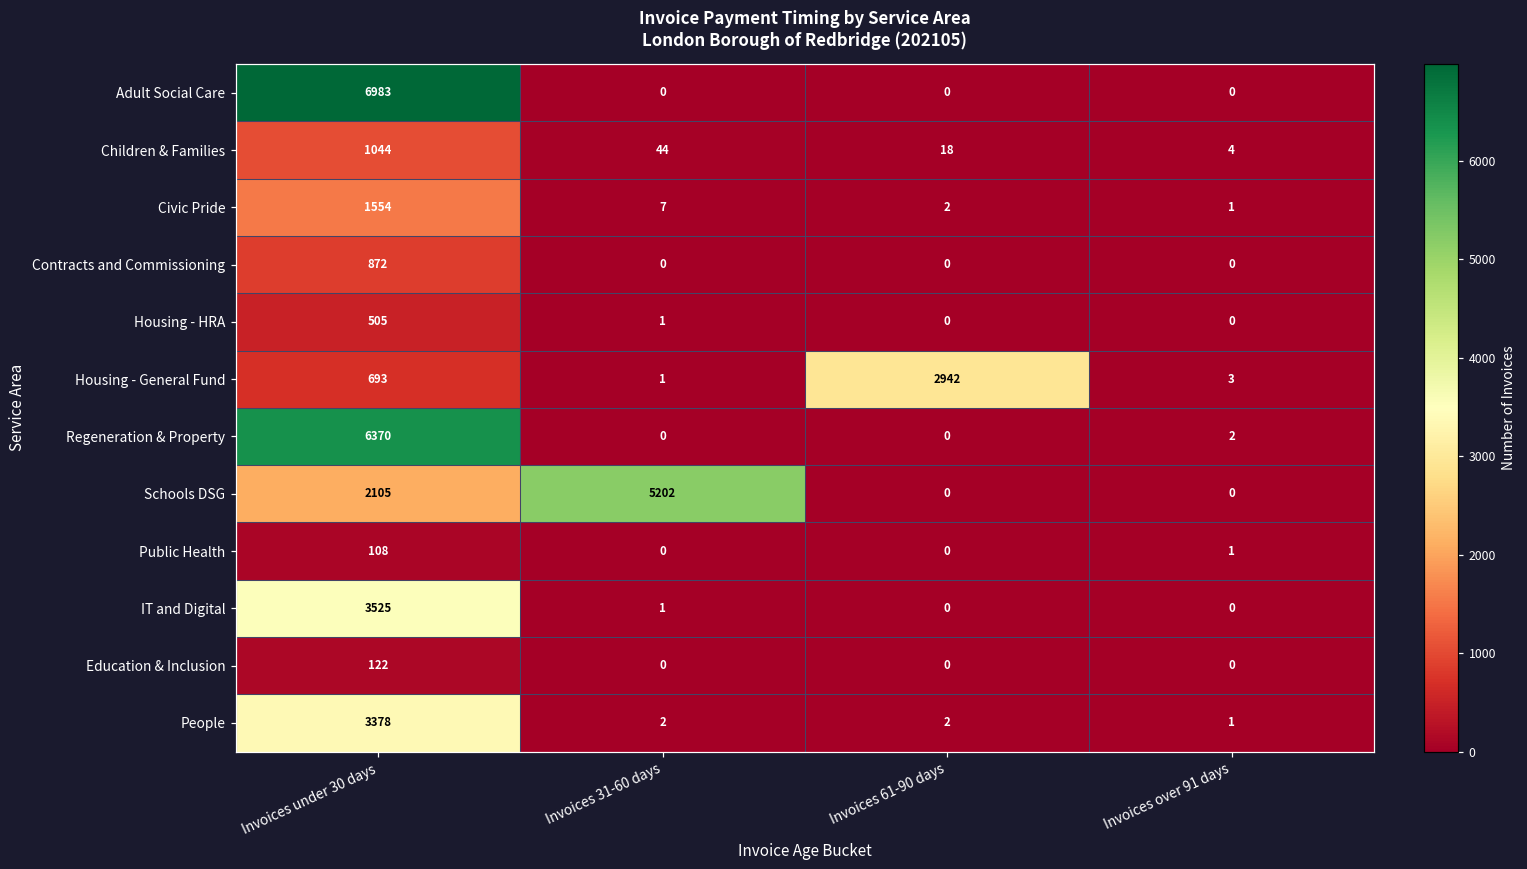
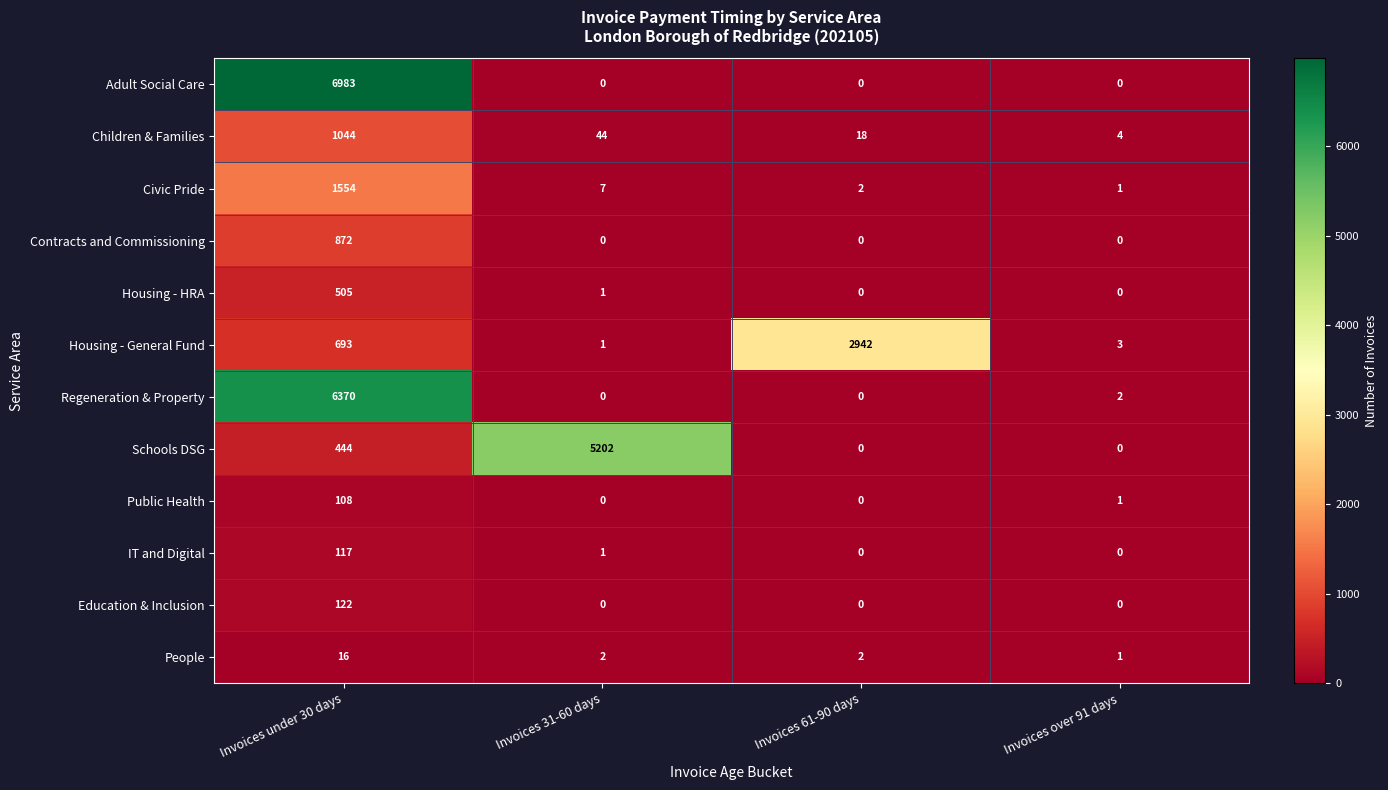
Schools DSG, Invoices under 30 days: 2105 -> 444
IT and Digital, Invoices under 30 days: 3525 -> 117
People, Invoices under 30 days: 3378 -> 16
